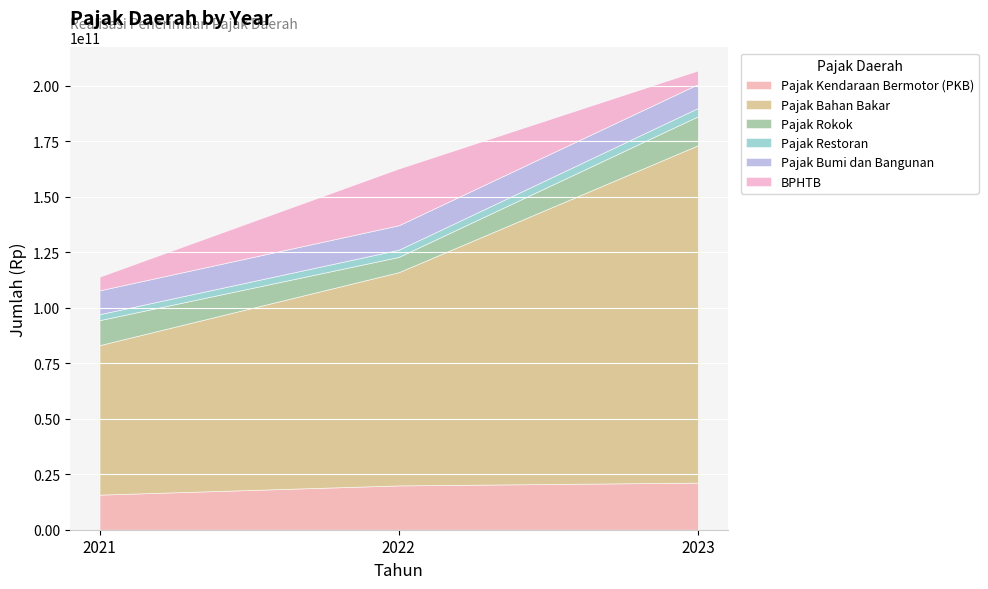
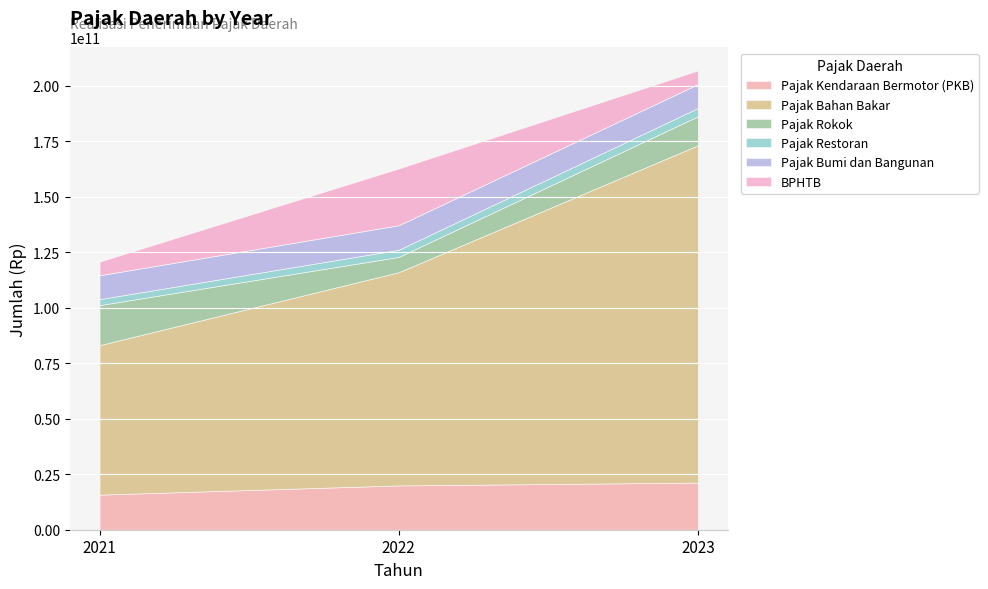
Pajak Rokok, 2021: 11000000000 -> 18000000000
